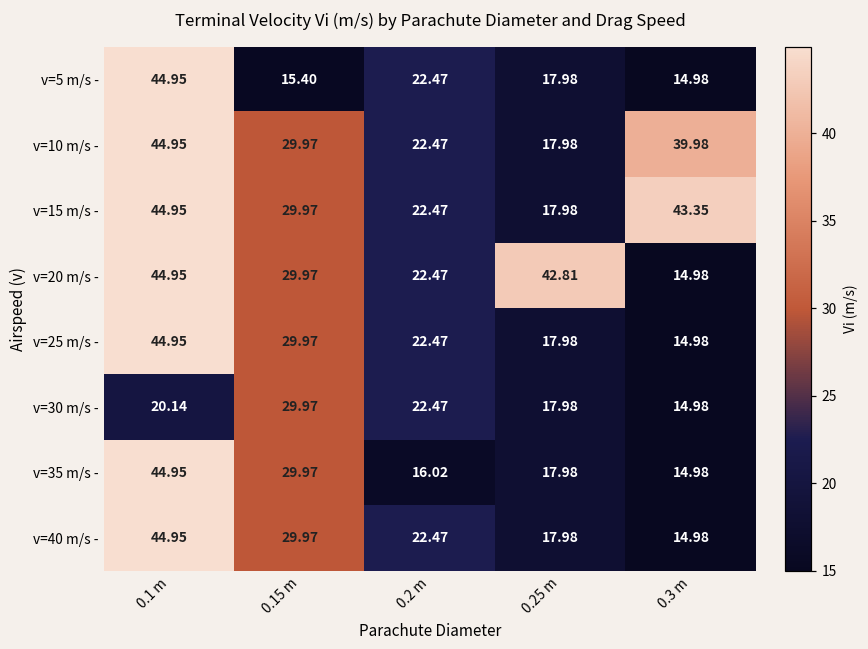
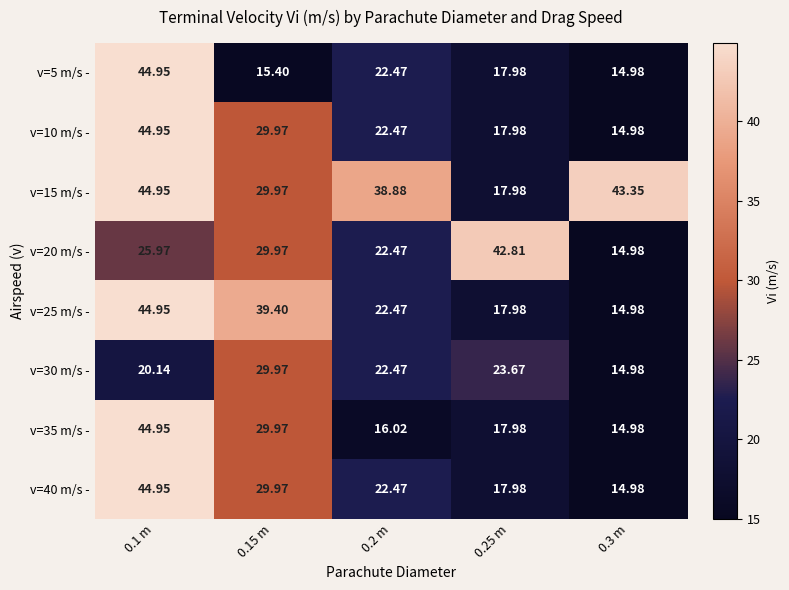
v=10 m/s -, 0.3 m: 39.98 -> 14.98
v=15 m/s -, 0.2 m: 22.47 -> 38.88
v=20 m/s -, 0.1 m: 44.95 -> 25.97
v=25 m/s -, 0.15 m: 29.97 -> 39.40
v=30 m/s -, 0.25 m: 17.98 -> 23.67
